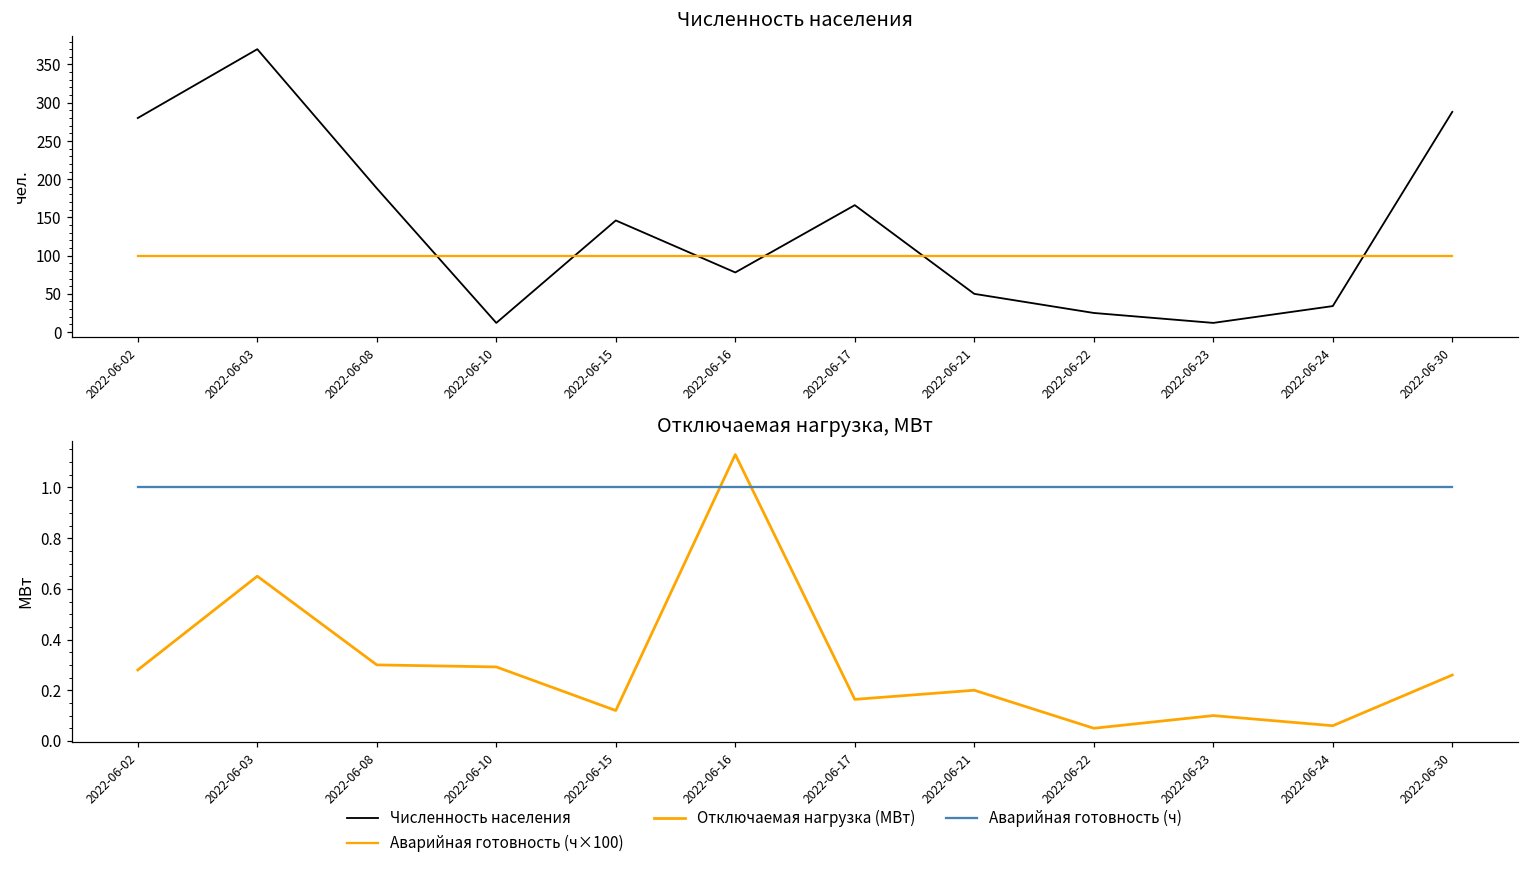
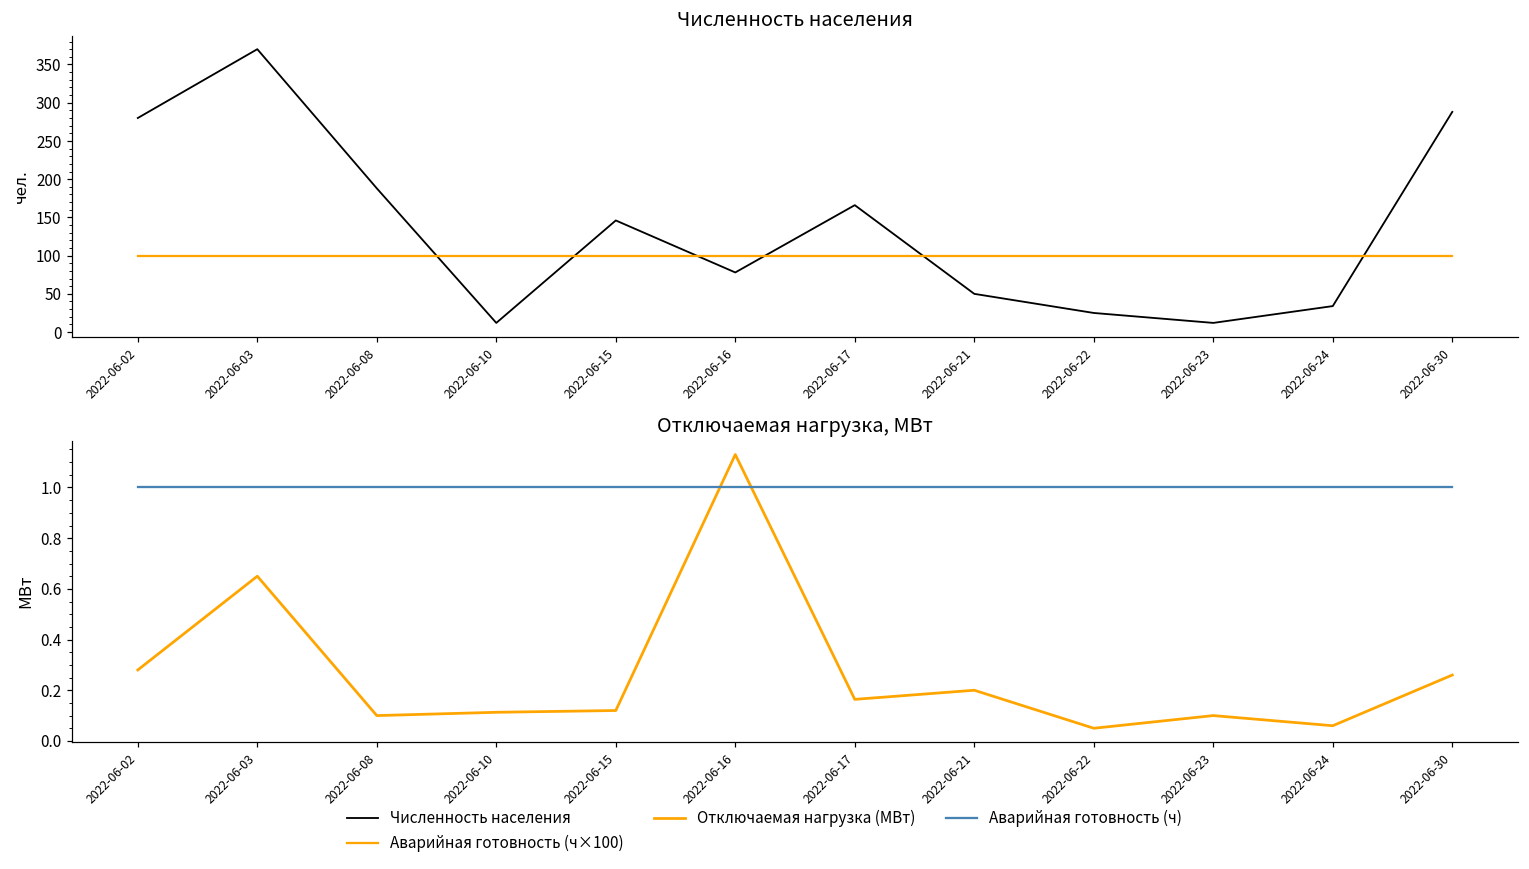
Отключаемая нагрузка, МВт, Отключаемая нагрузка (МВт), 2022-06-08: 0.3 -> 0.1
Отключаемая нагрузка, МВт, Отключаемая нагрузка (МВт), 2022-06-10: 0.29 -> 0.11
